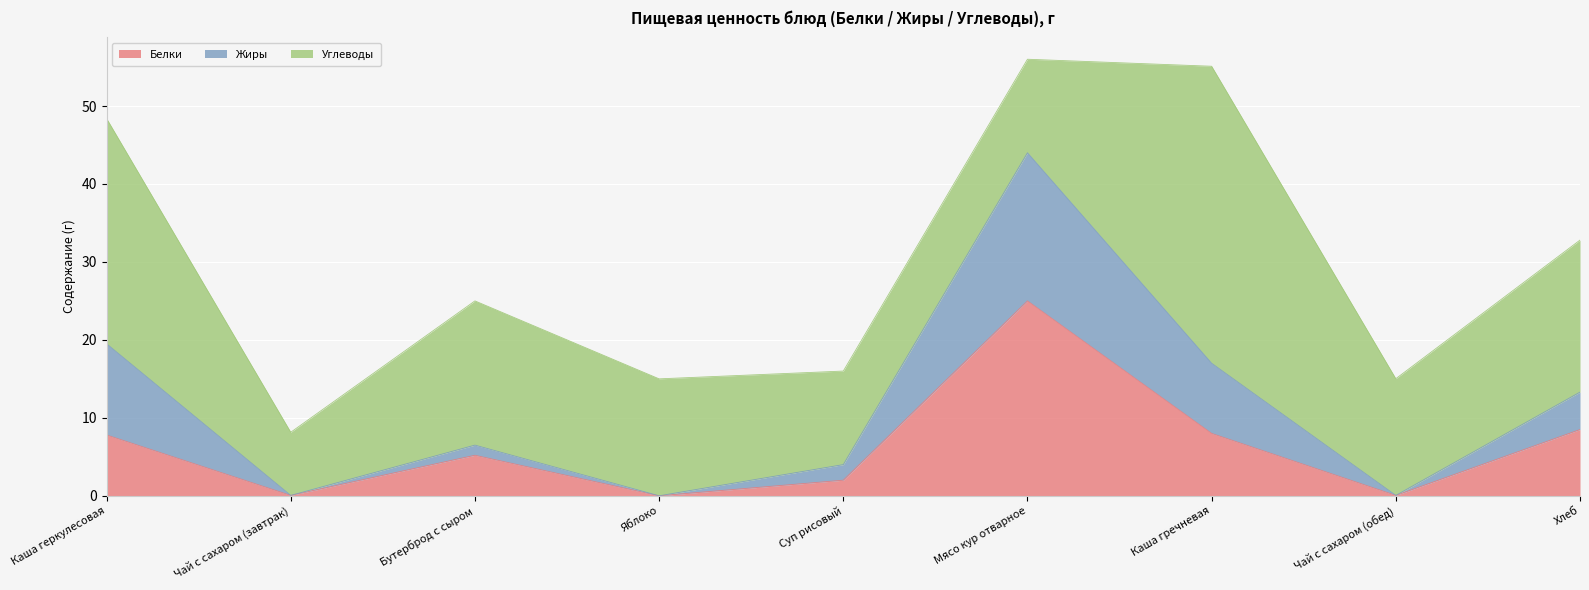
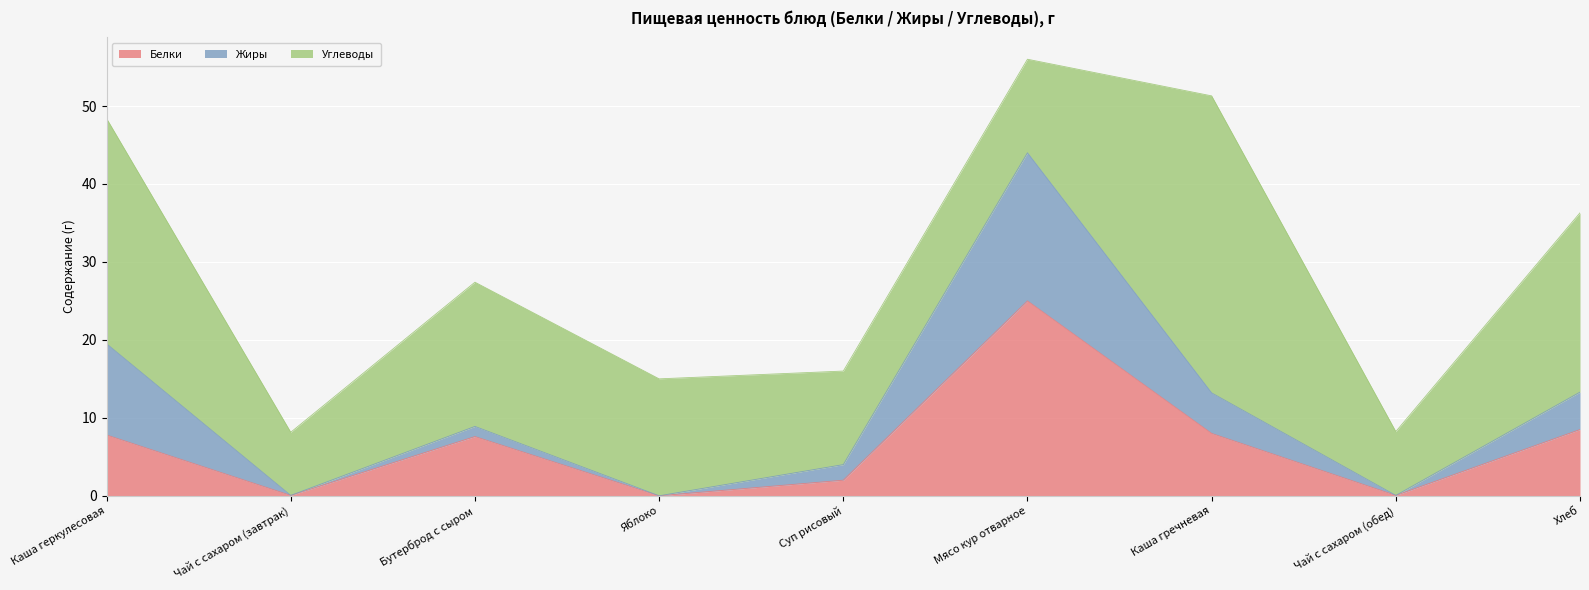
Белки, Бутерброд с сыром: 5 -> 8
Жиры, Каша гречневая: 9 -> 5
Углеводы, Чай с сахаром (обед): 15 -> 8
Углеводы, Хлеб: 19 -> 23
